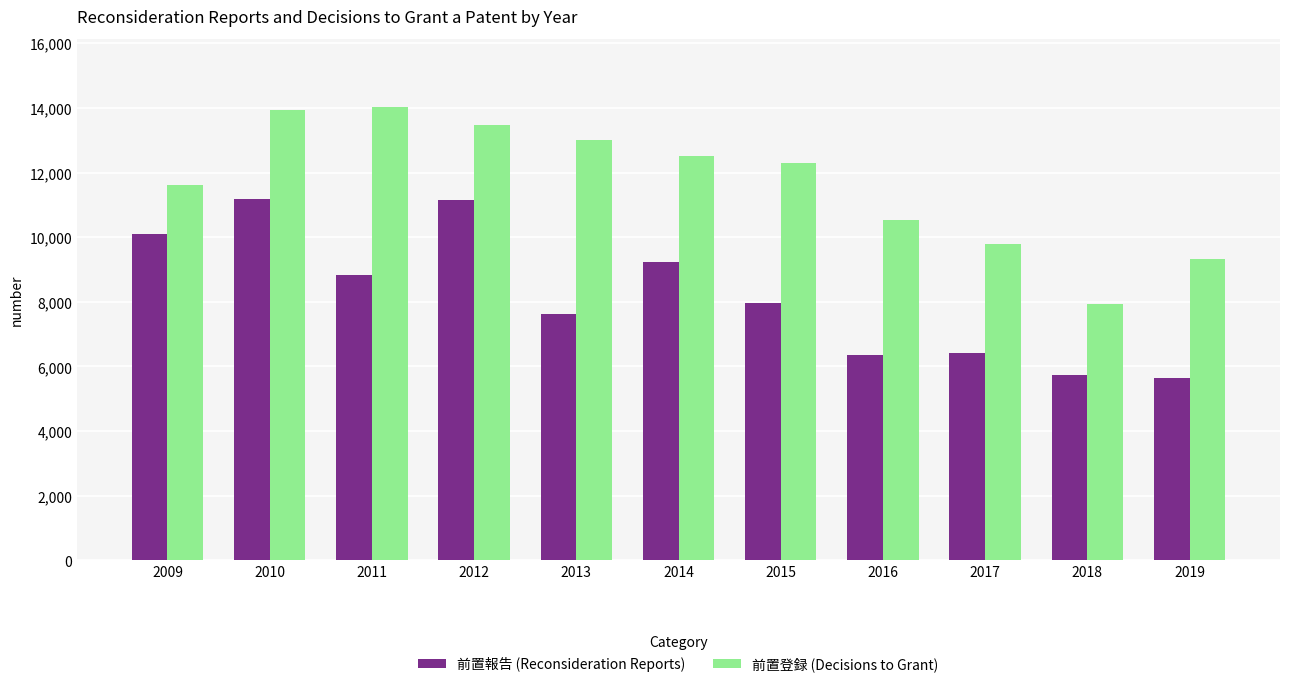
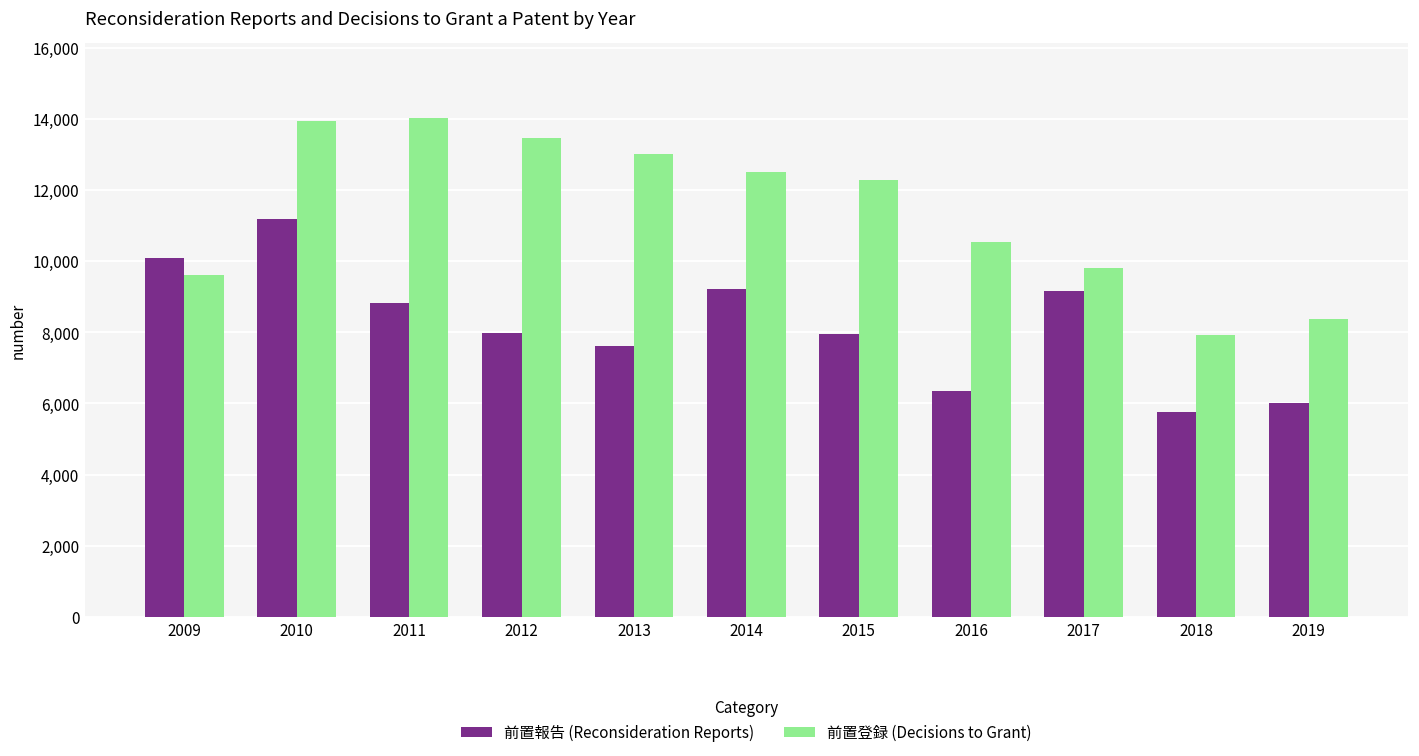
前置登録 (Decisions to Grant), 2009: 11,600 -> 9,600
前置報告 (Reconsideration Reports), 2012: 11,100 -> 8,000
前置報告 (Reconsideration Reports), 2017: 6,400 -> 9,200
前置報告 (Reconsideration Reports), 2019: 5,600 -> 6,000
前置登録 (Decisions to Grant), 2019: 9,300 -> 8,400
